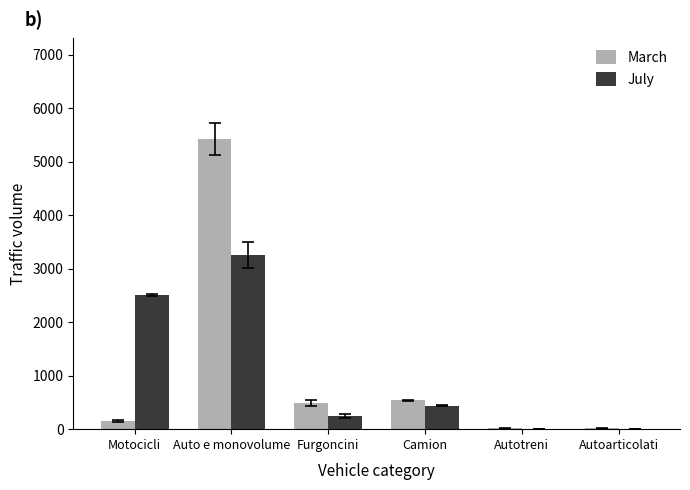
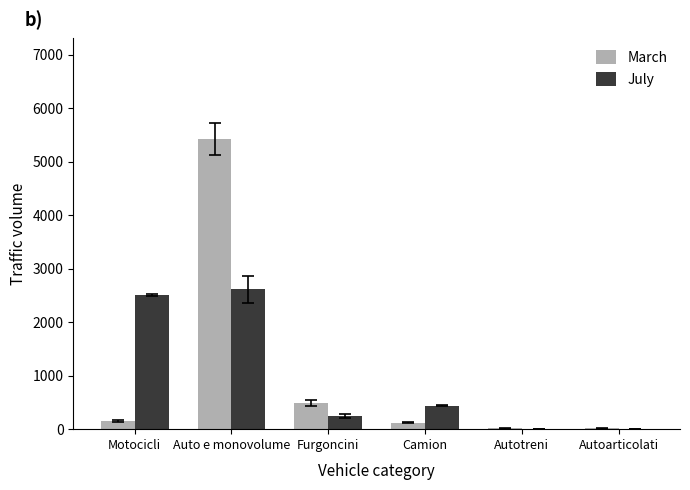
July, Auto e monovolume: 3300 -> 2600
March, Camion: 500 -> 100
